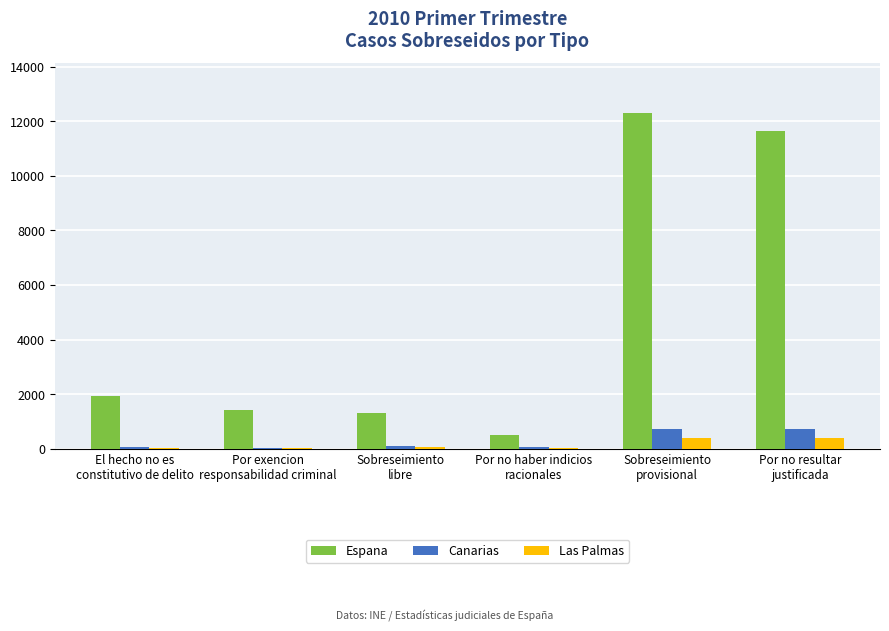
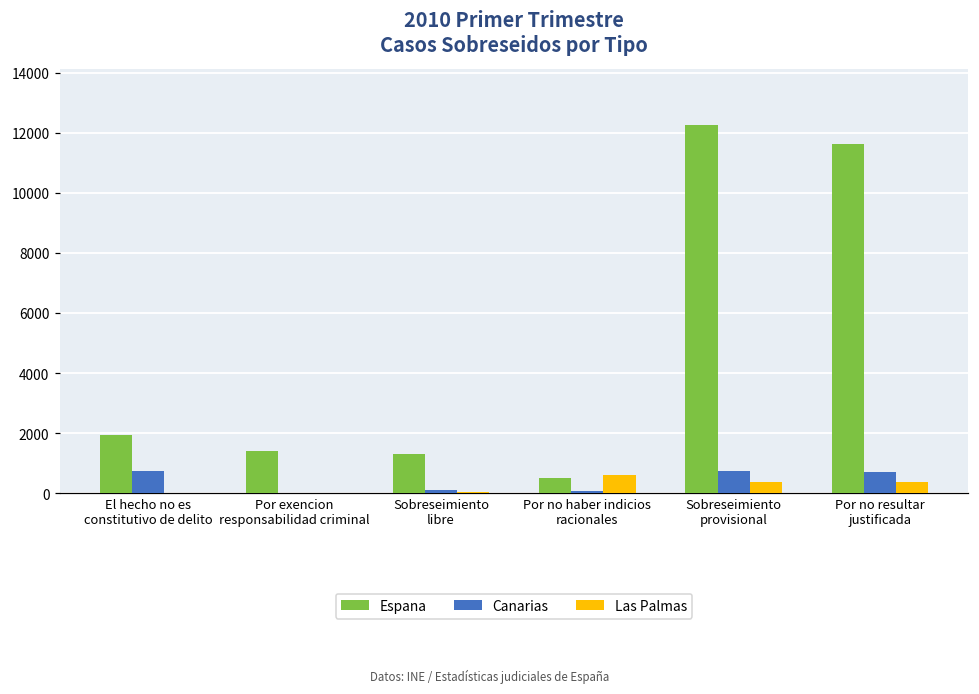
Canarias, El hecho no es constitutivo de delito: 0 -> 700
Las Palmas, Por no haber indicios racionales: 0 -> 600
